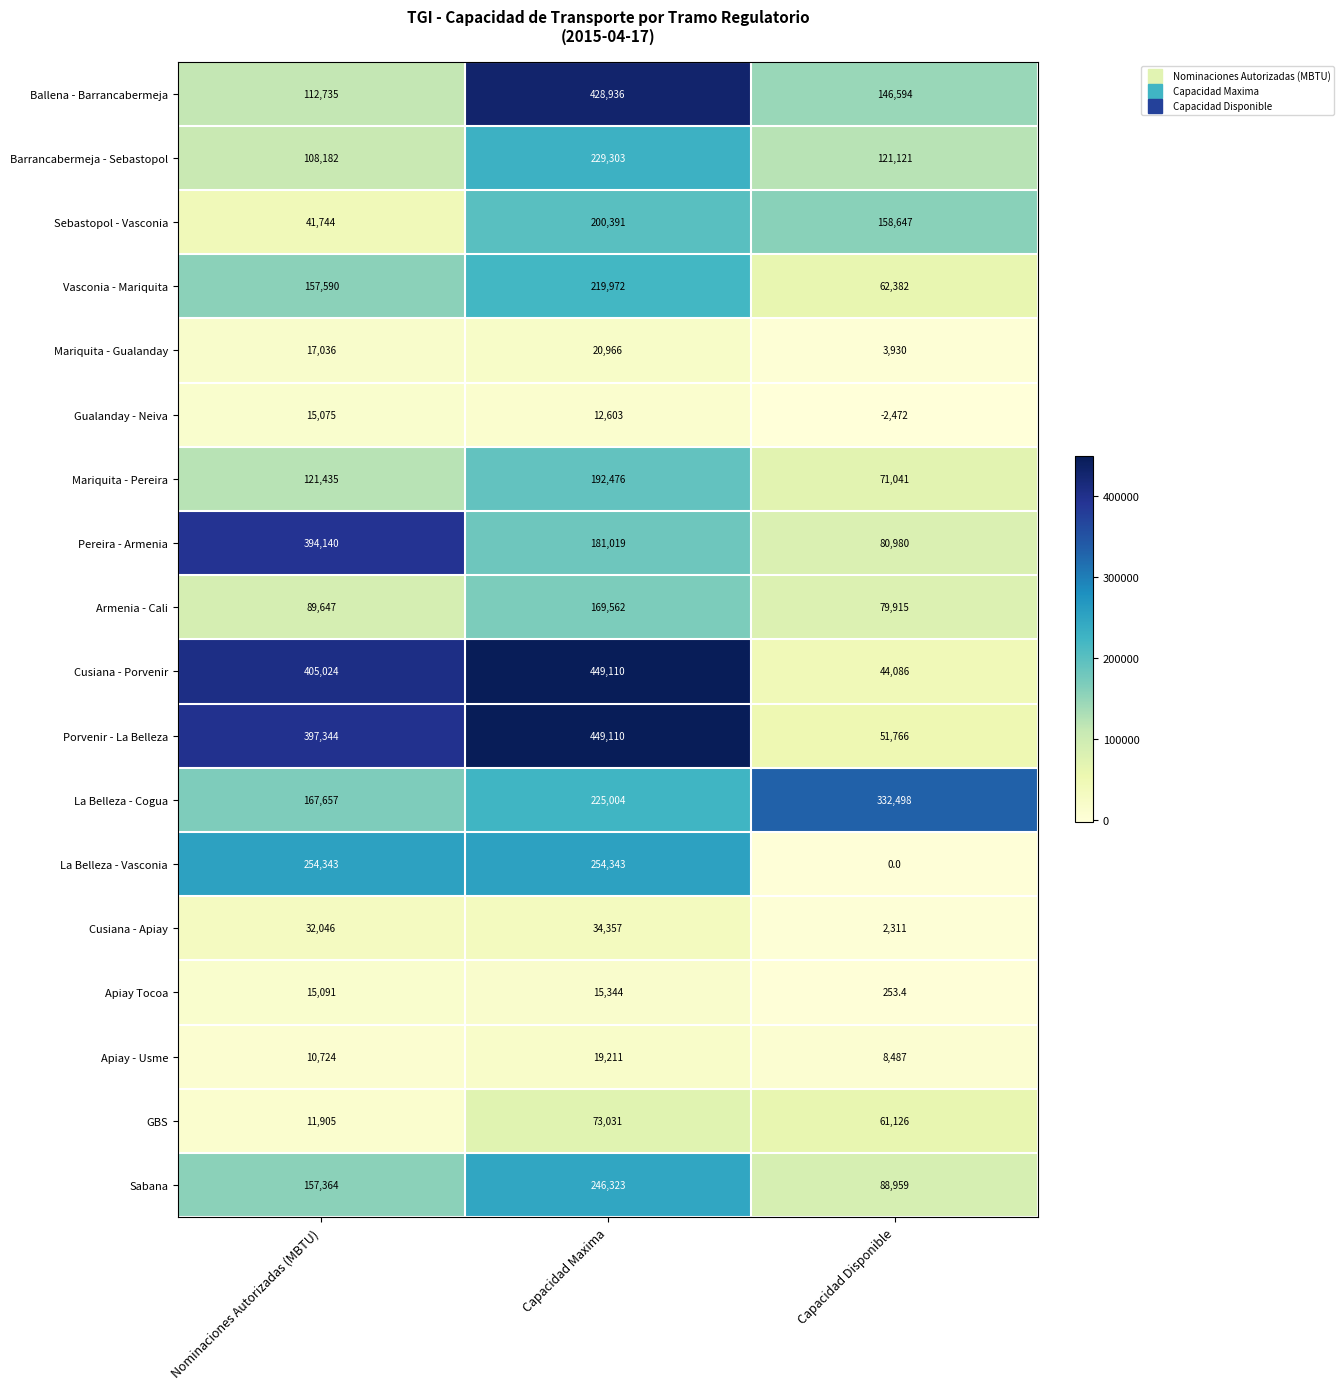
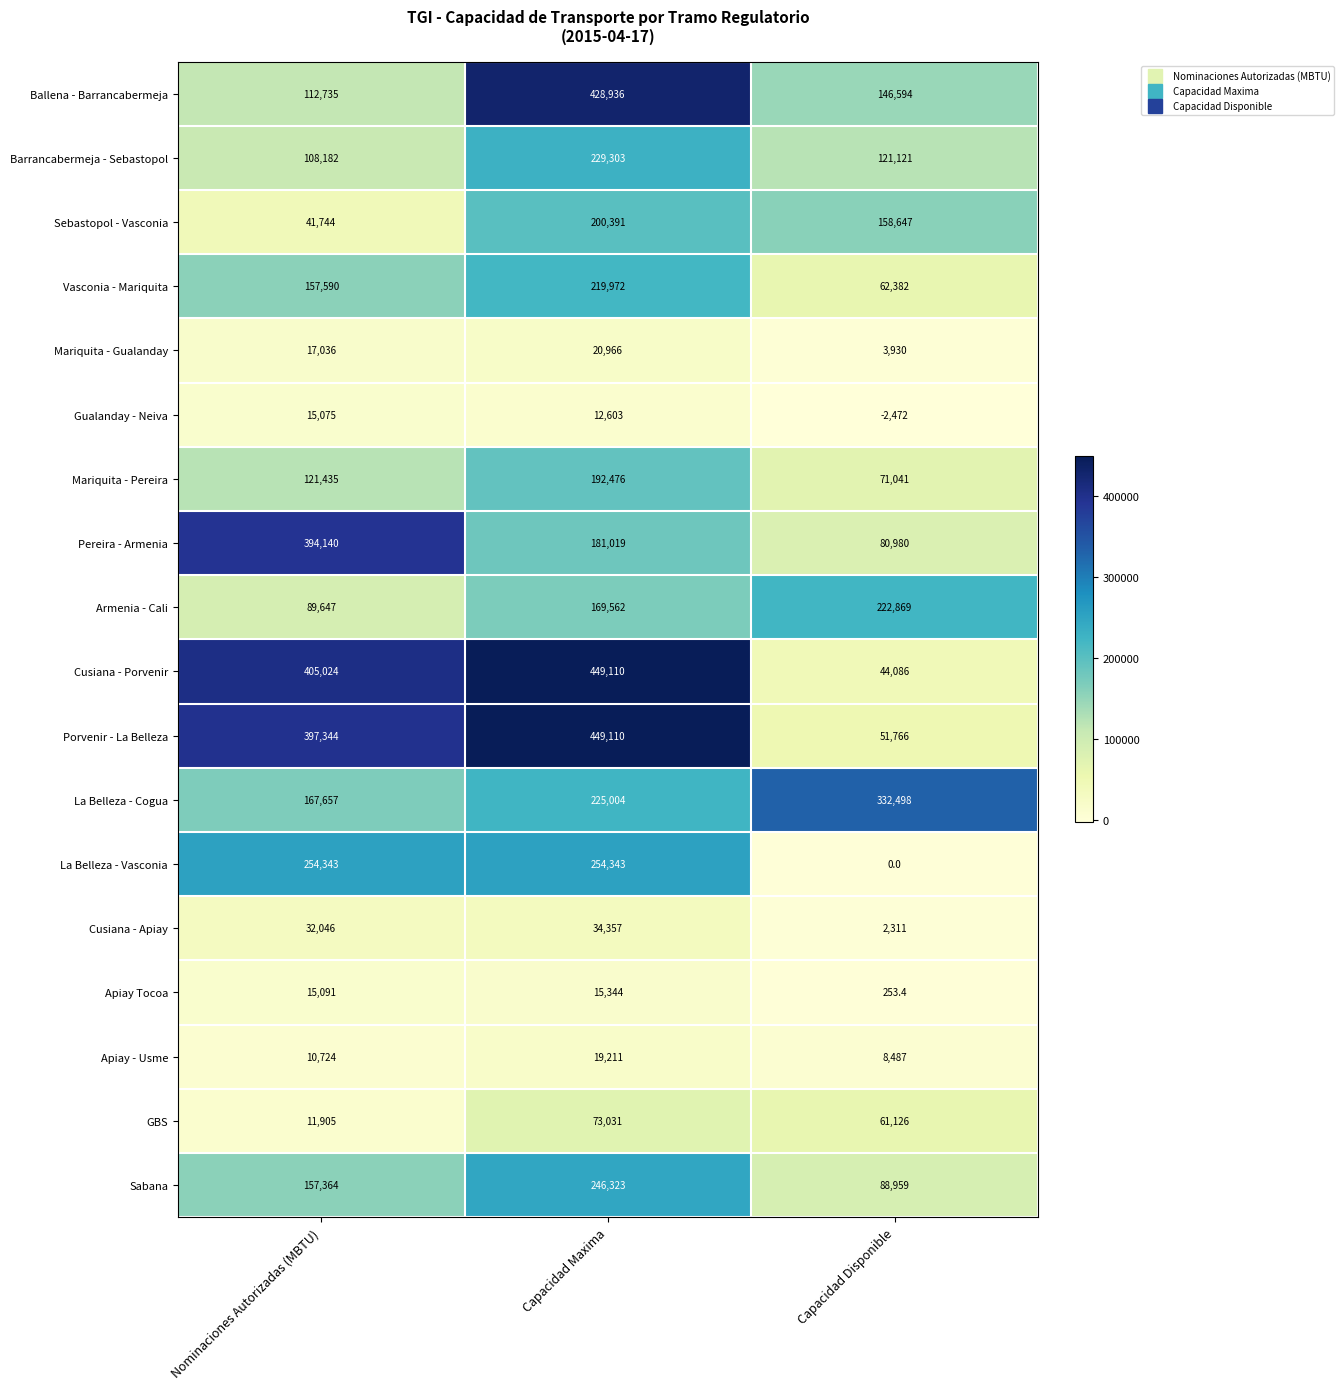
Armenia - Cali, Capacidad Disponible: 79,915 -> 222,869
